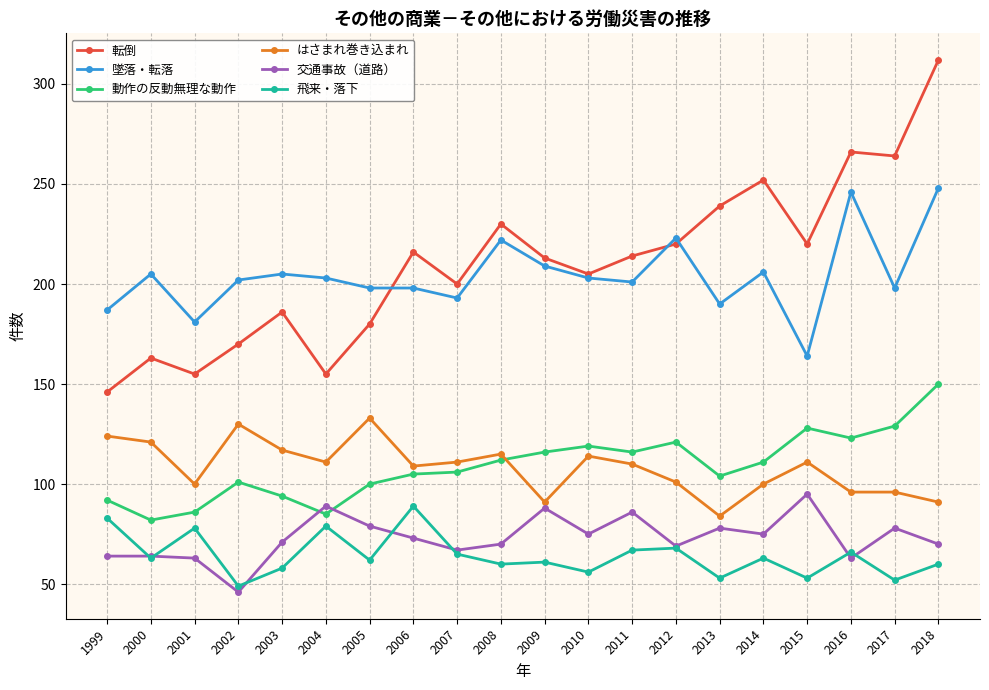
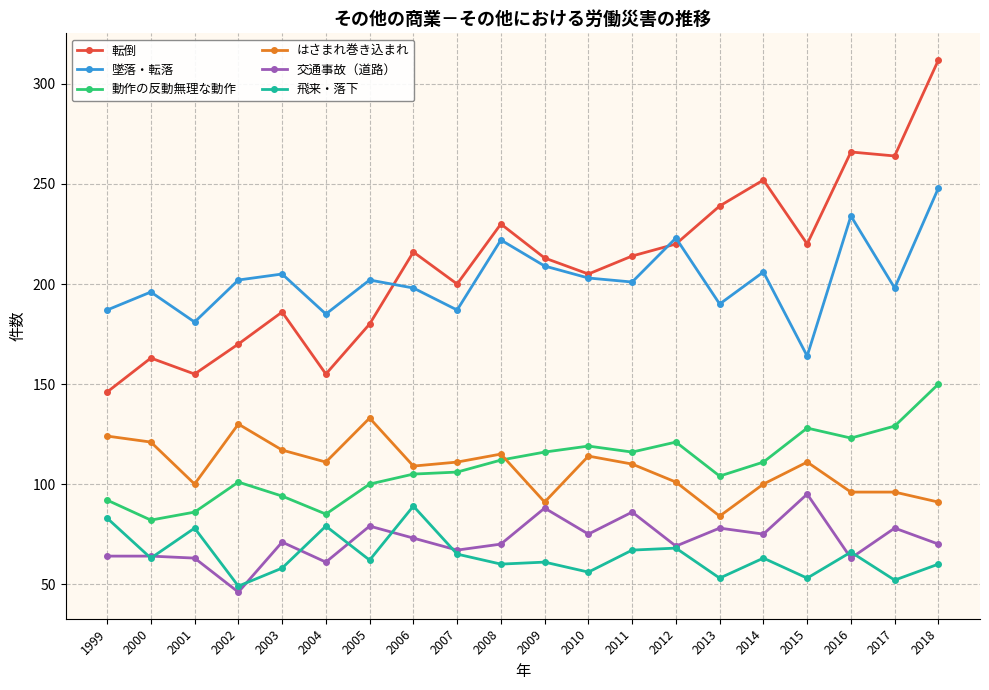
墜落・転落, 2000: 205 -> 196
墜落・転落, 2004: 203 -> 185
交通事故（道路）, 2004: 89 -> 61
墜落・転落, 2005: 198 -> 202
墜落・転落, 2007: 193 -> 187
墜落・転落, 2016: 246 -> 234
